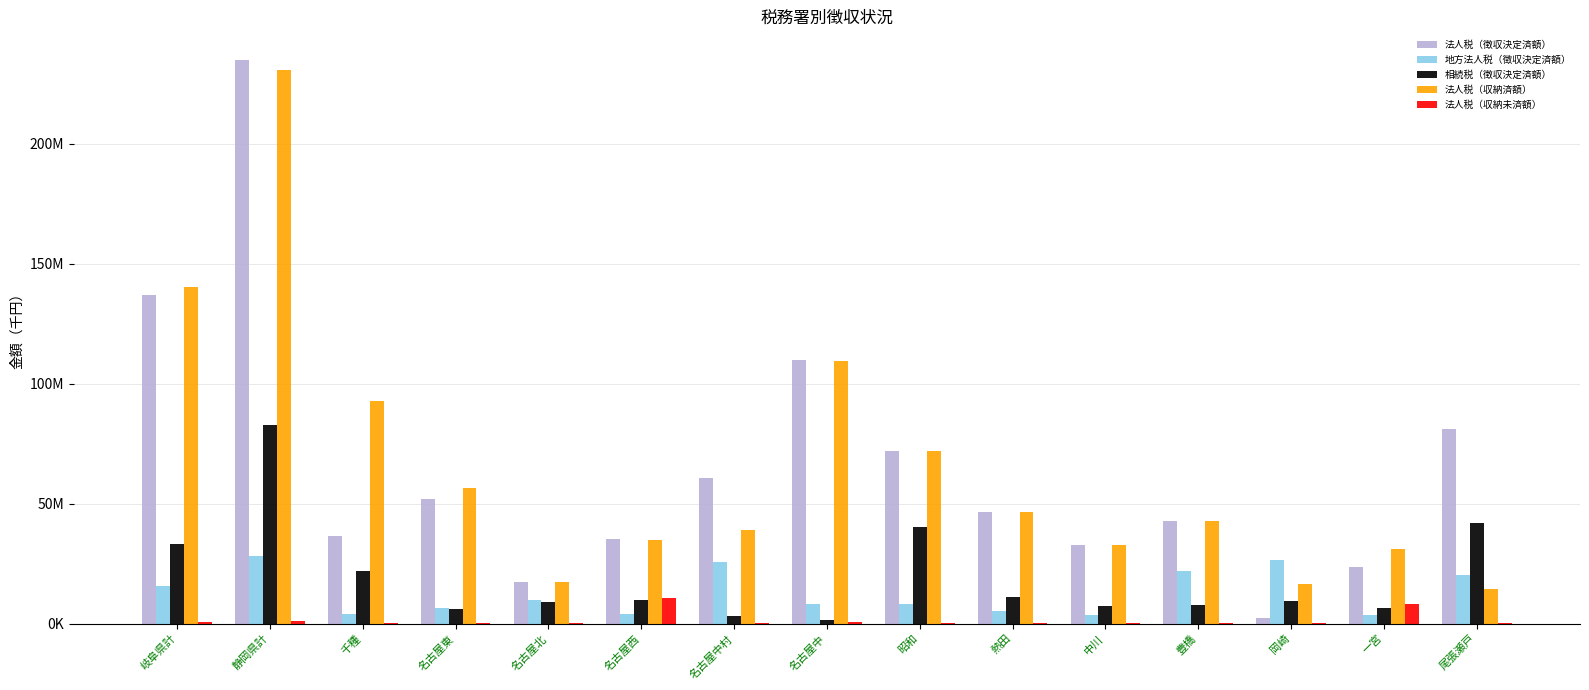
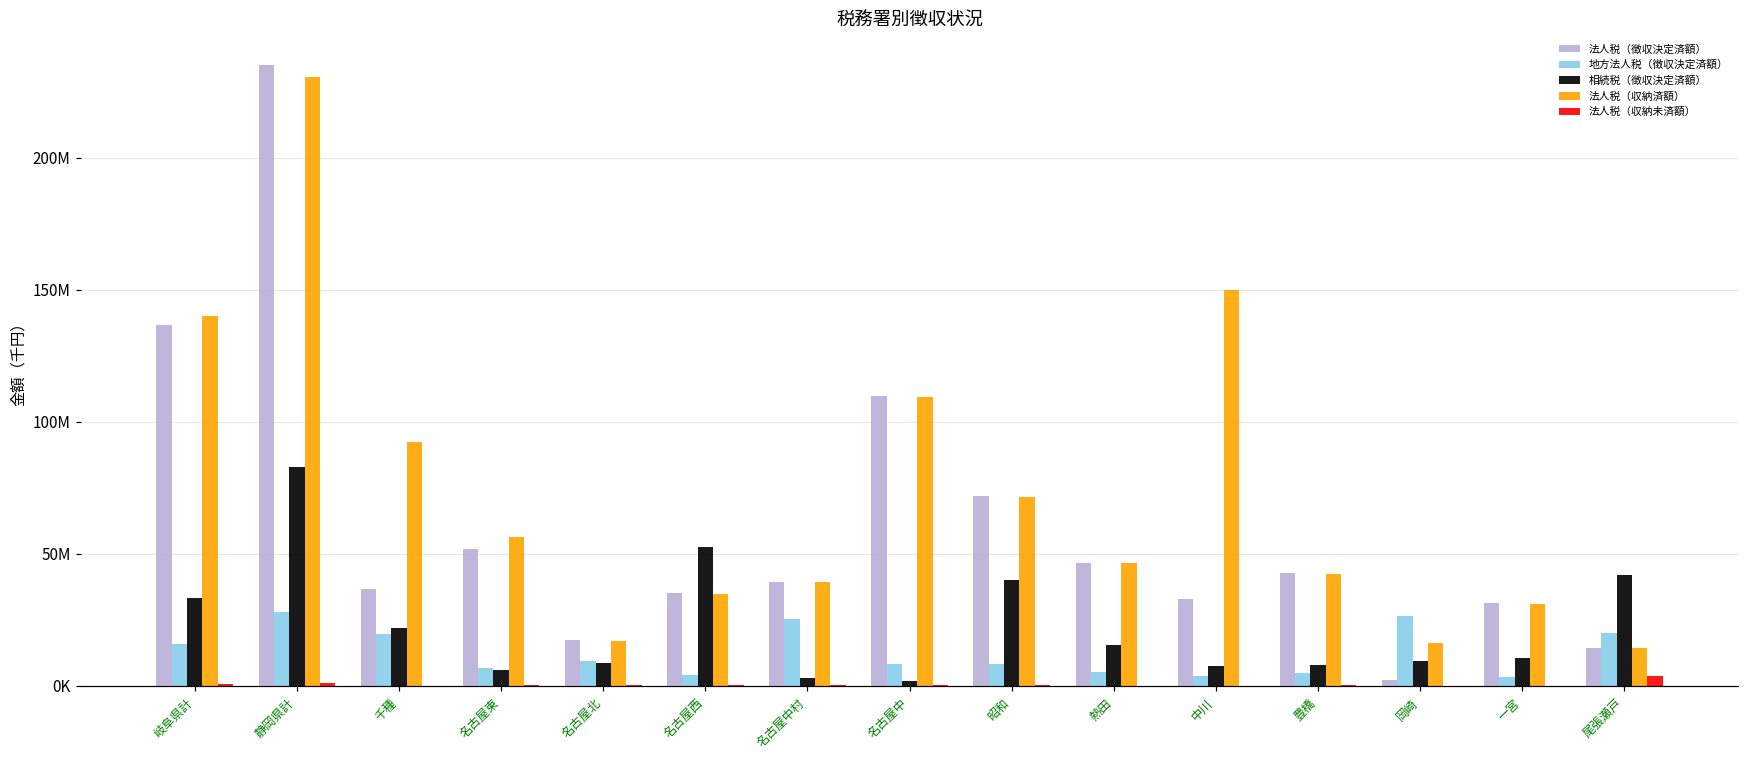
地方法人税（徴収決定済額）, 千種: 4000000 -> 20000000
相続税（徴収決定済額）, 名古屋西: 10000000 -> 53000000
法人税（収納未済額）, 名古屋西: 11000000 -> 0
法人税（徴収決定済額）, 名古屋中村: 61000000 -> 39000000
相続税（徴収決定済額）, 熱田: 11000000 -> 15000000
法人税（収納済額）, 中川: 33000000 -> 150000000
地方法人税（徴収決定済額）, 豊橋: 22000000 -> 5000000
法人税（徴収決定済額）, 一宮: 23000000 -> 31000000
相続税（徴収決定済額）, 一宮: 6000000 -> 11000000
法人税（収納未済額）, 一宮: 8000000 -> 0
法人税（徴収決定済額）, 尾張瀬戸: 81000000 -> 14000000
法人税（収納未済額）, 尾張瀬戸: 0 -> 4000000
